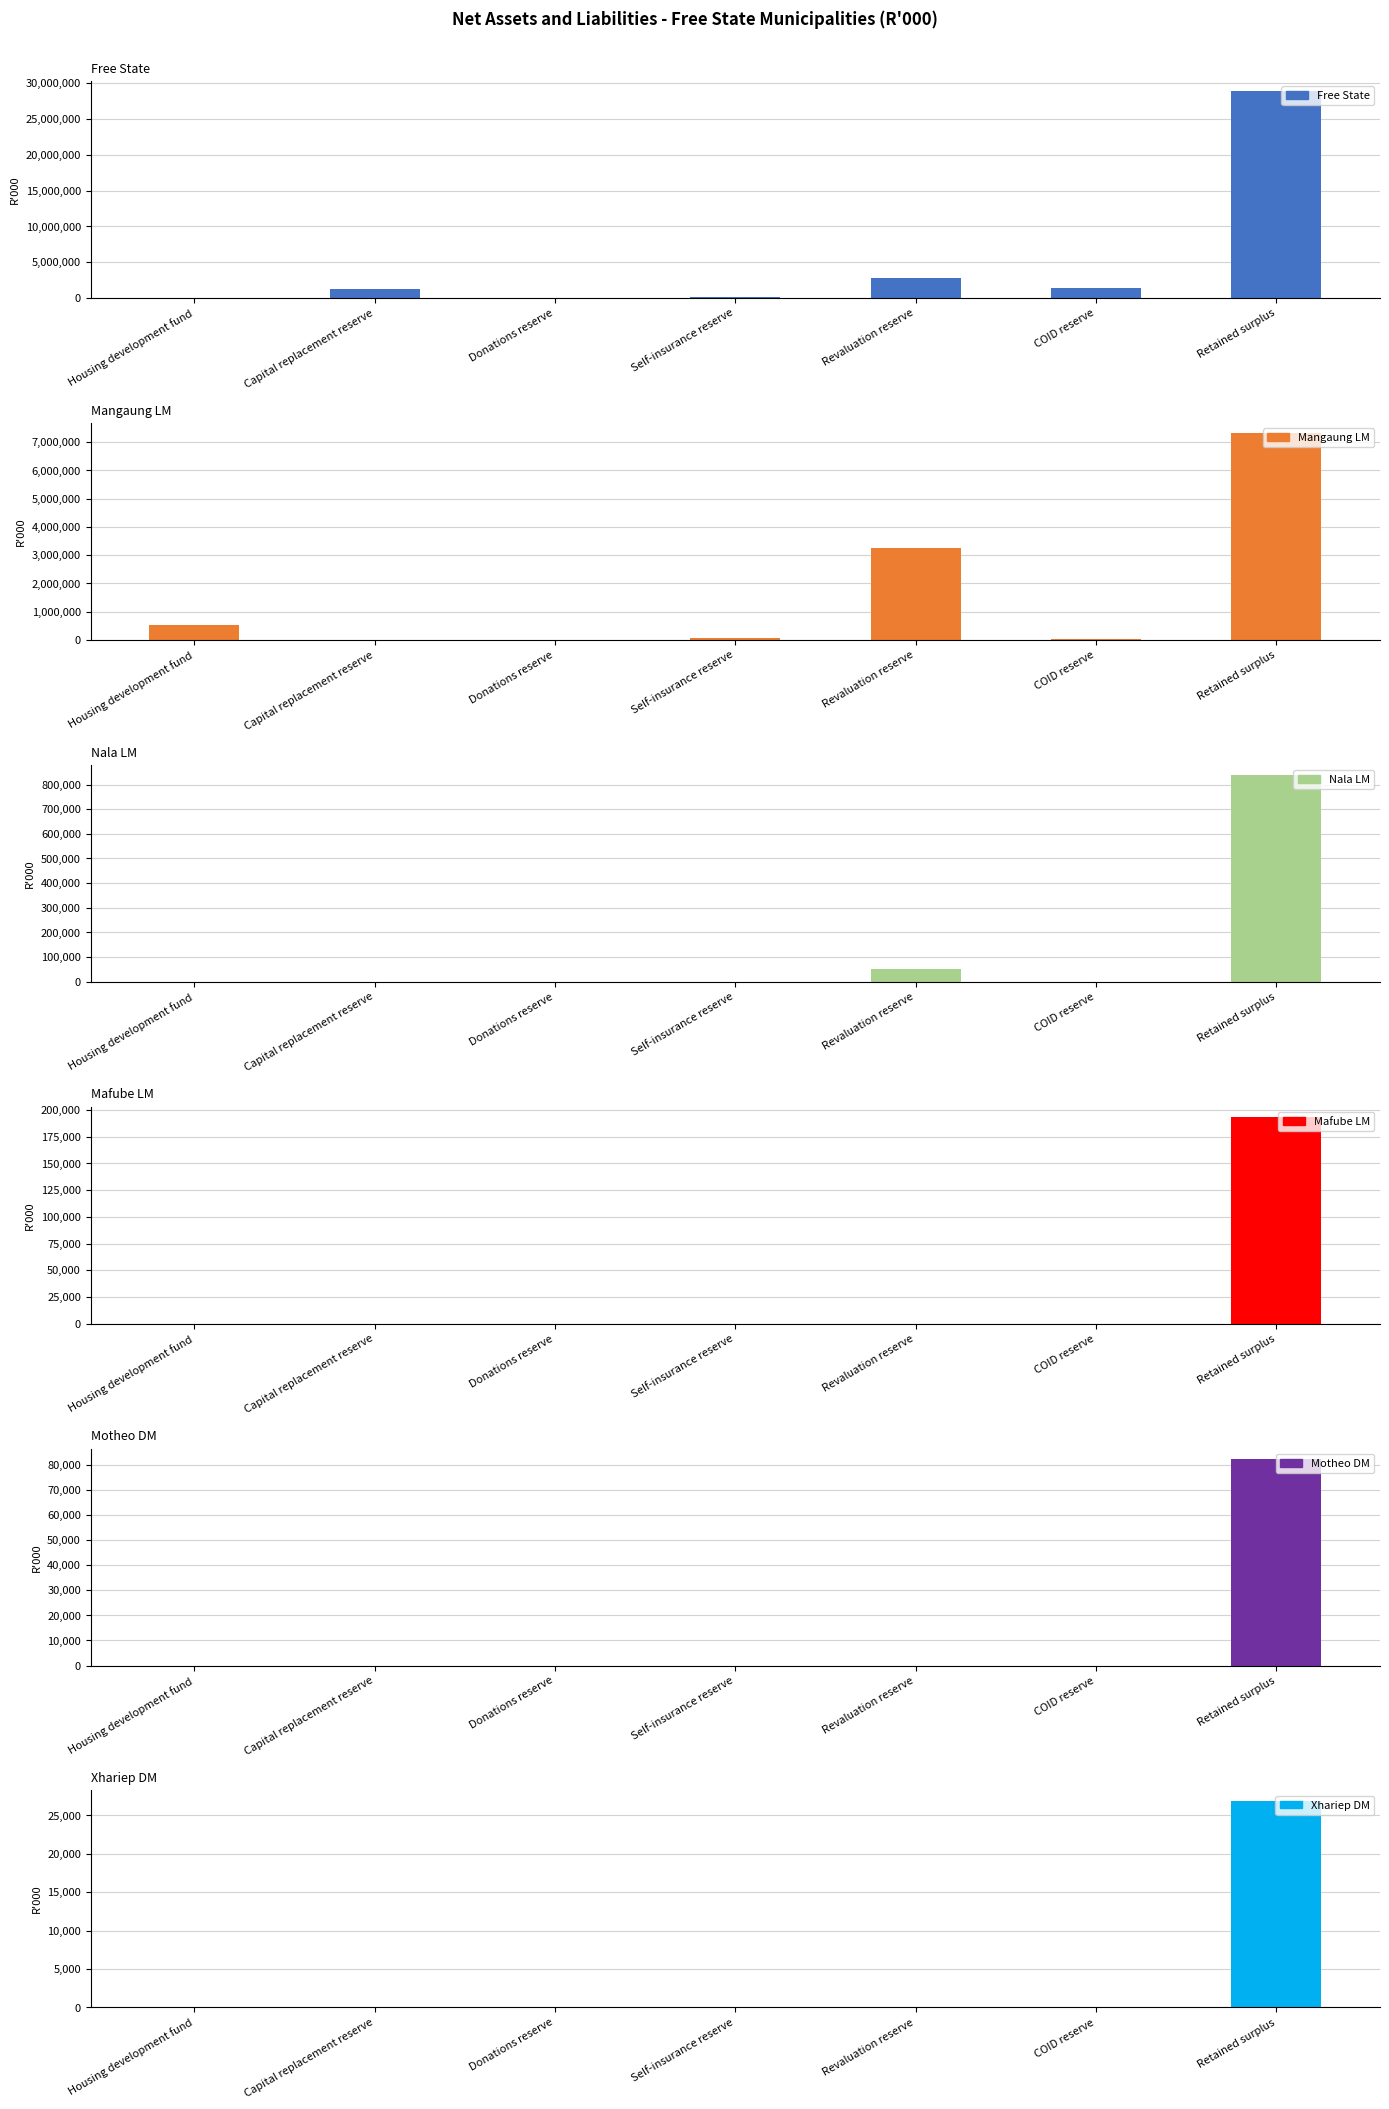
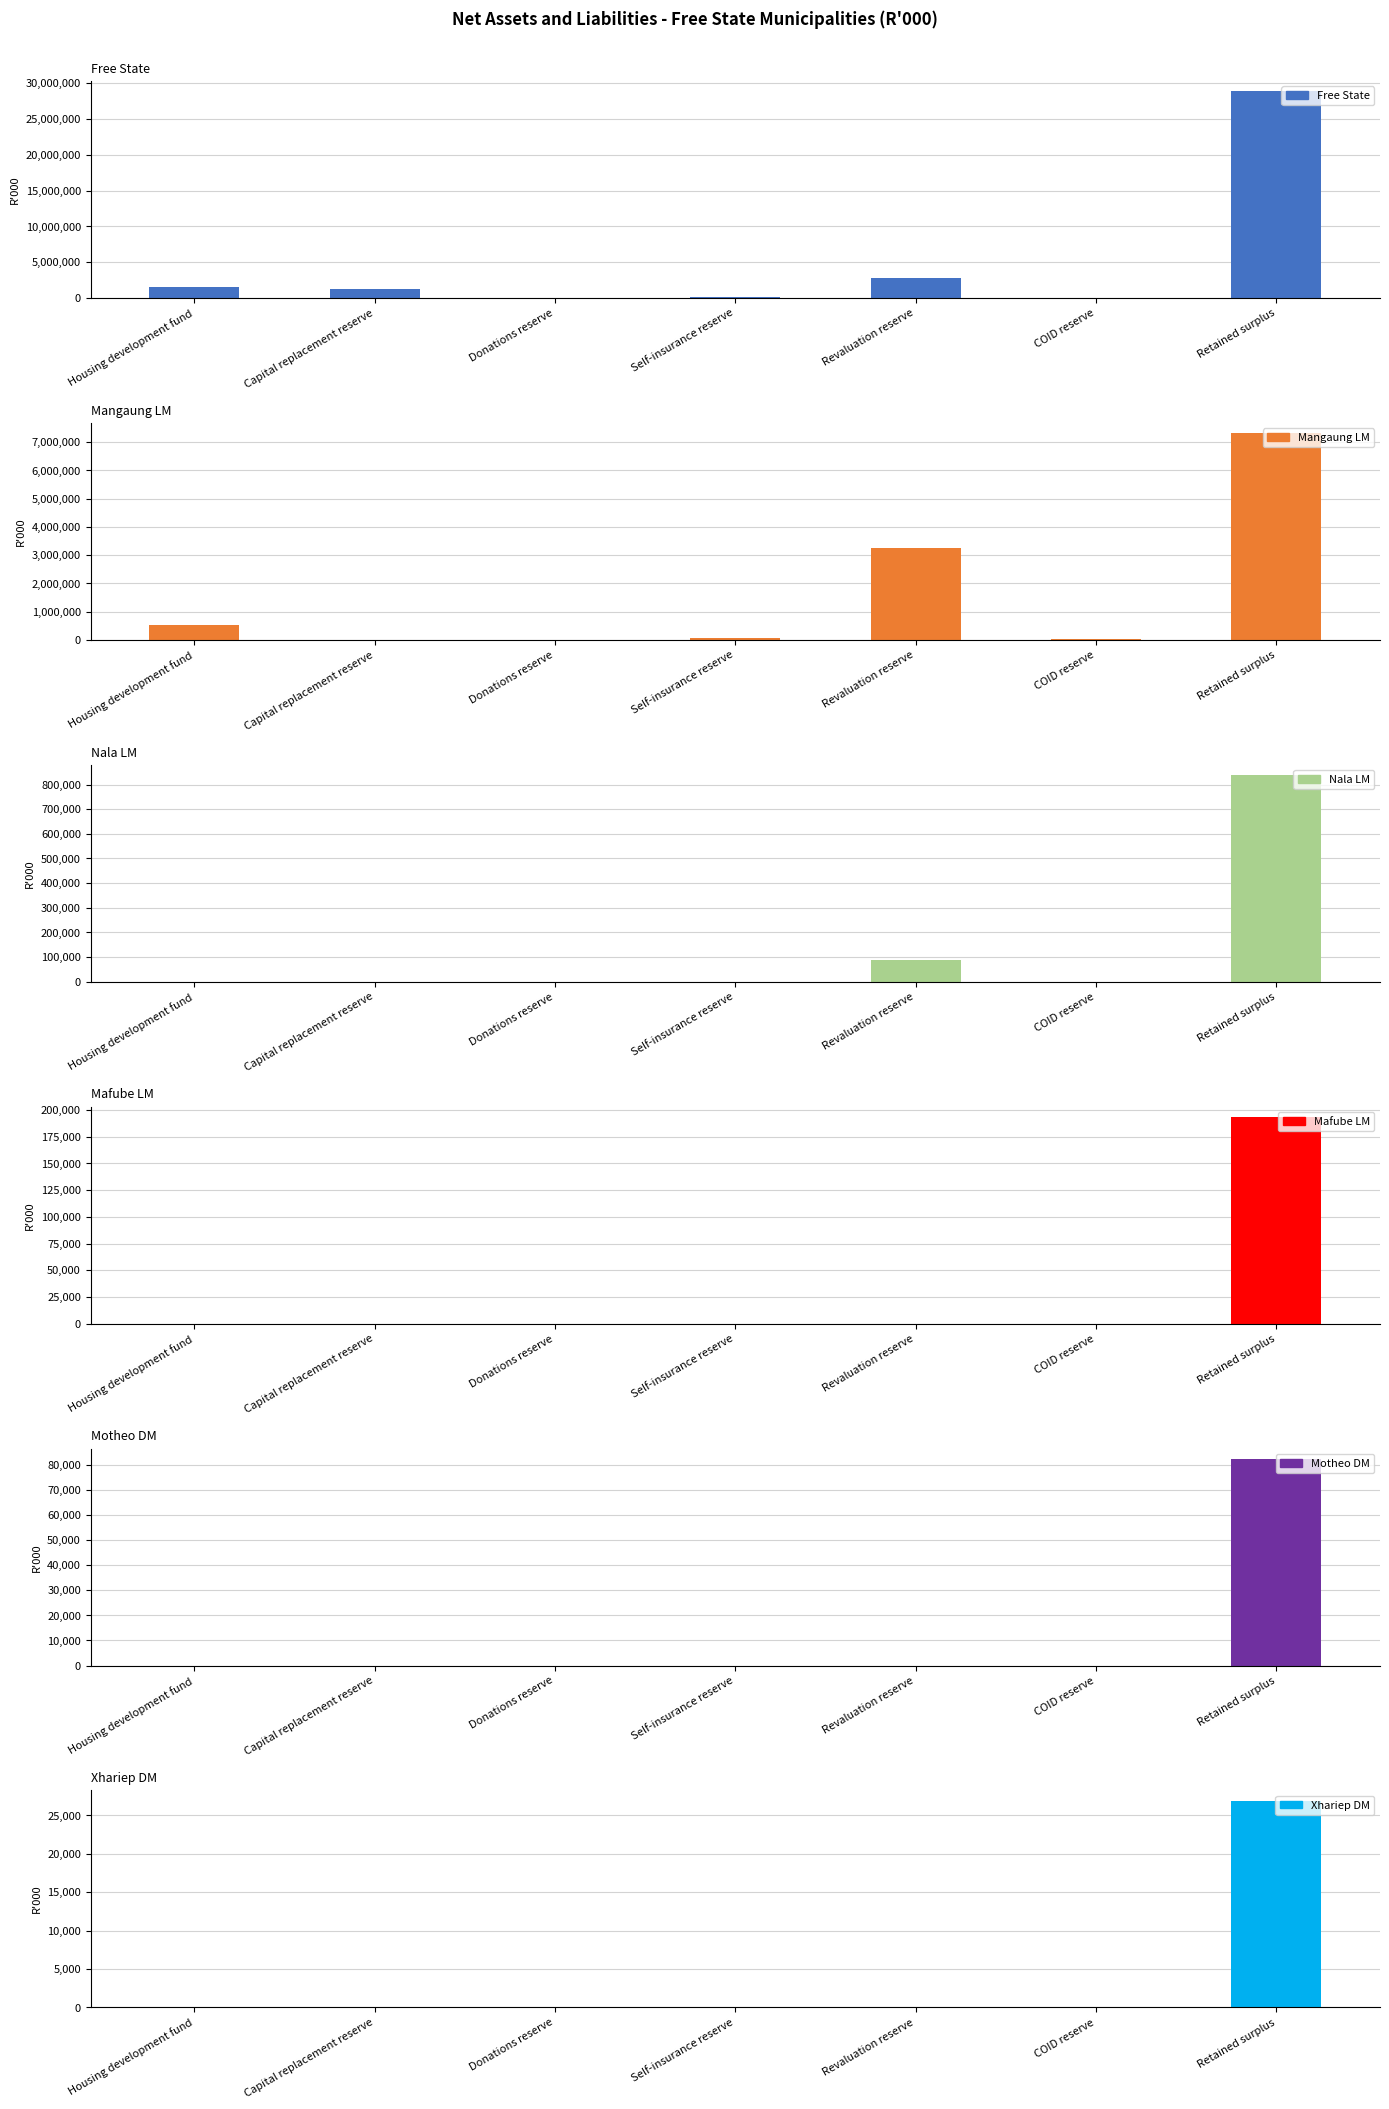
Free State, Housing development fund: 0 -> 1,000,000
Free State, COID reserve: 1,000,000 -> 0
Nala LM, Revaluation reserve: 50,000 -> 90,000
